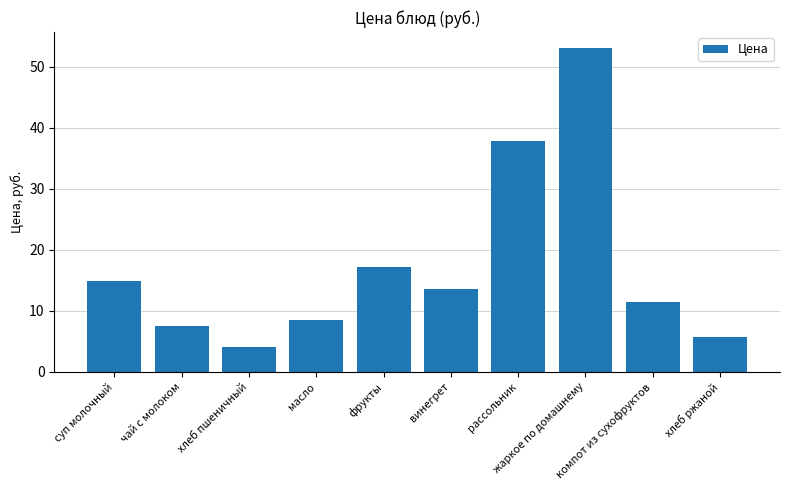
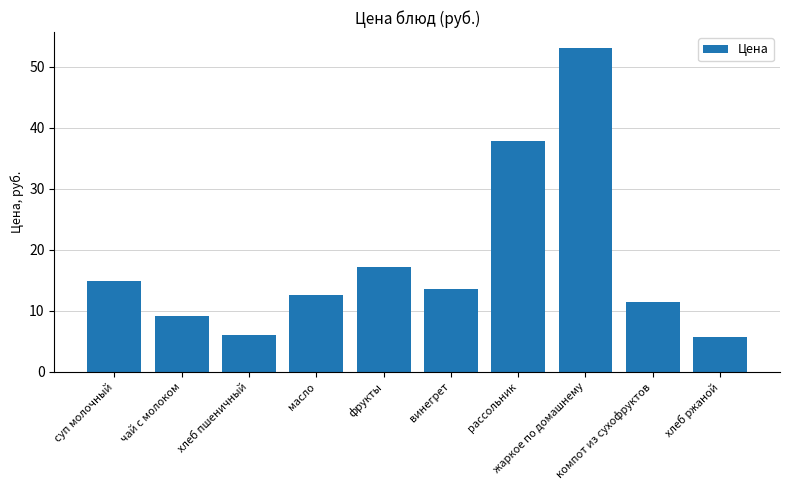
чай с молоком: 8 -> 9
хлеб пшеничный: 4 -> 6
масло: 9 -> 13
